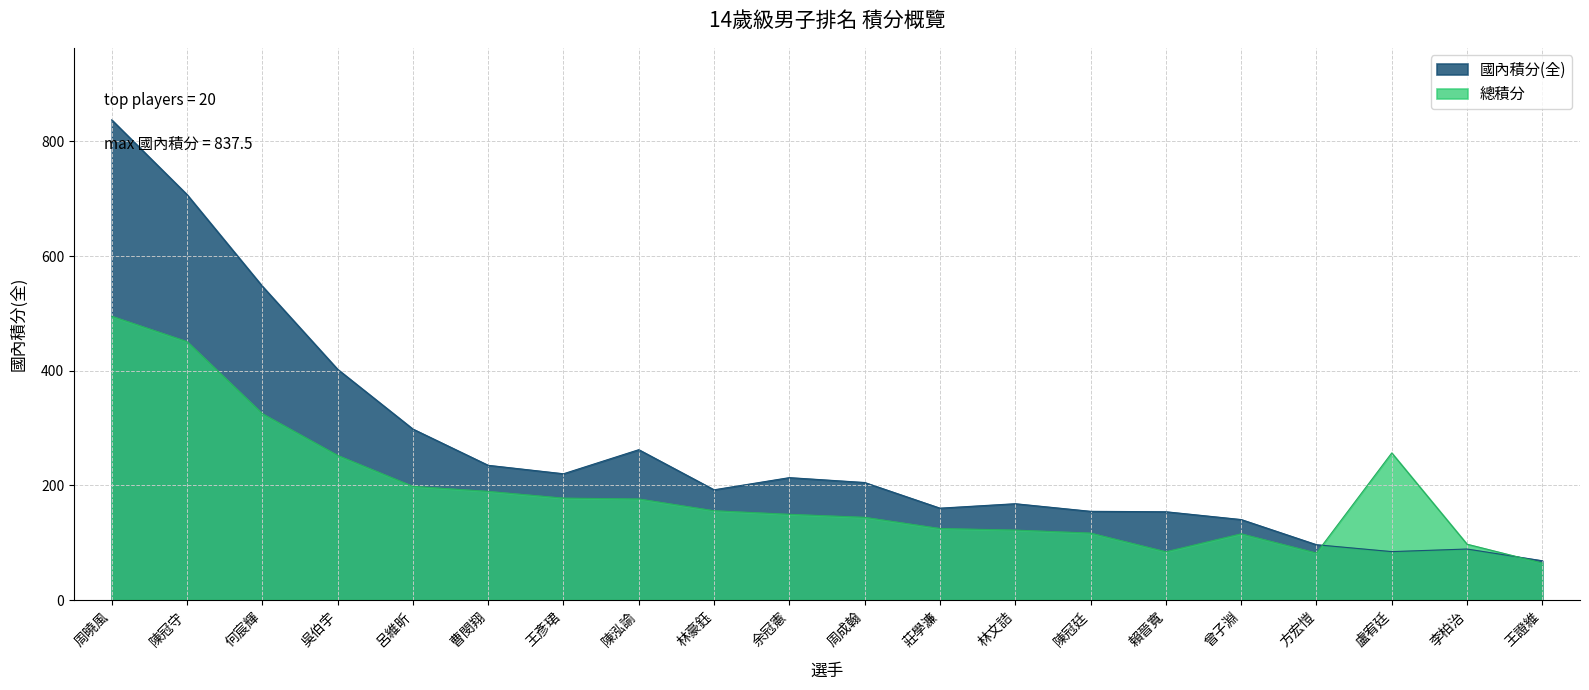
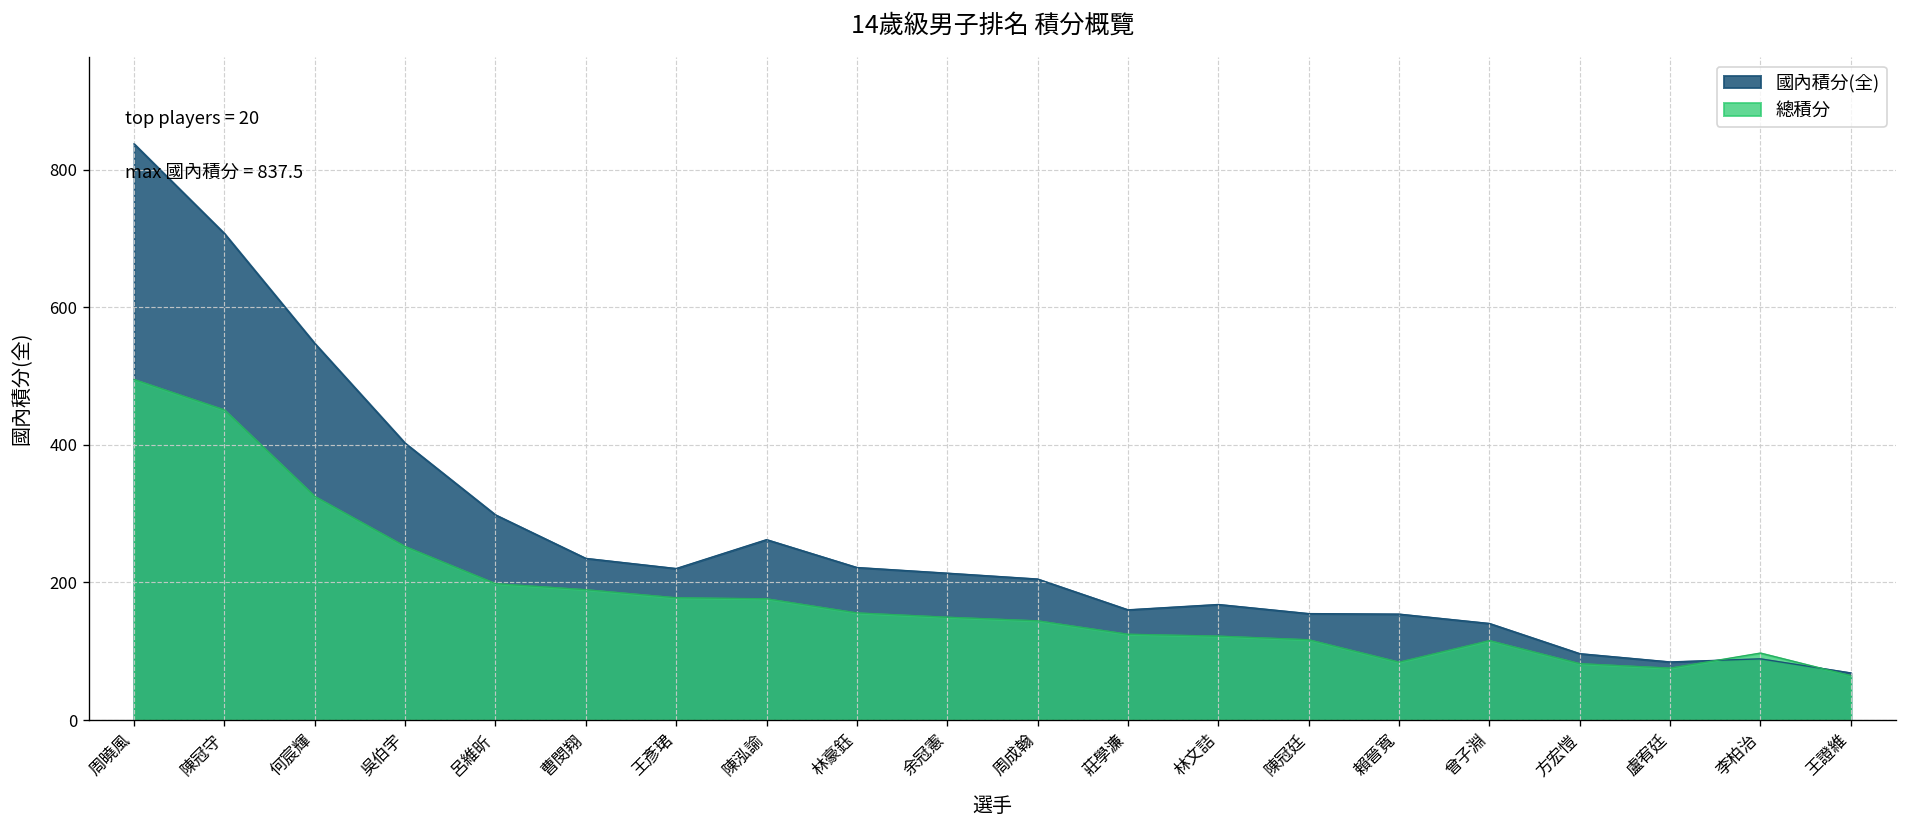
國內積分(全), 林豪鈺: 190 -> 220
總積分, 盧宥廷: 260 -> 80
